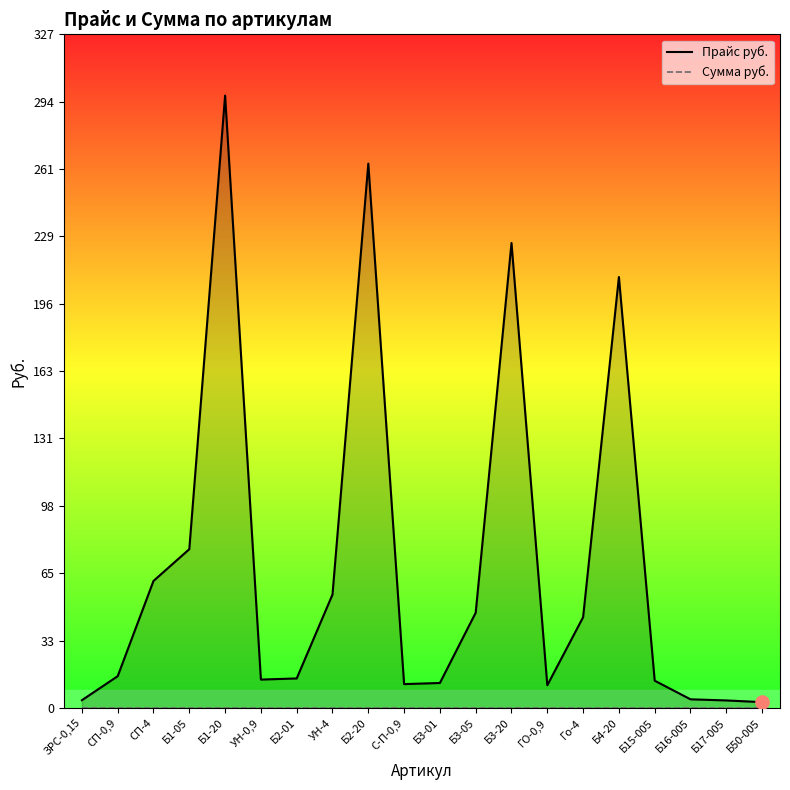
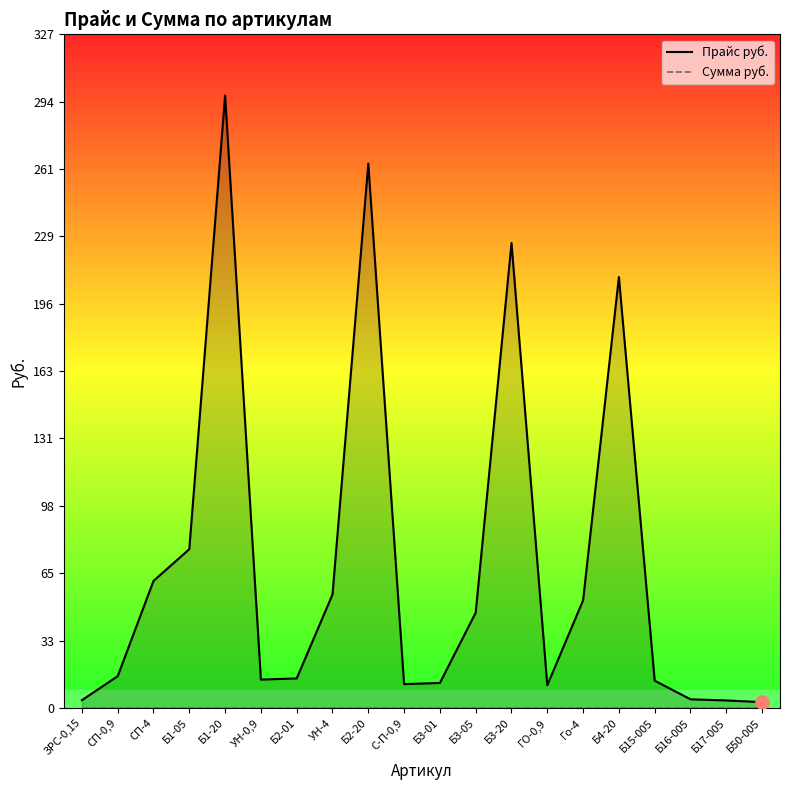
Прайс руб., Го-4: 44 -> 52
